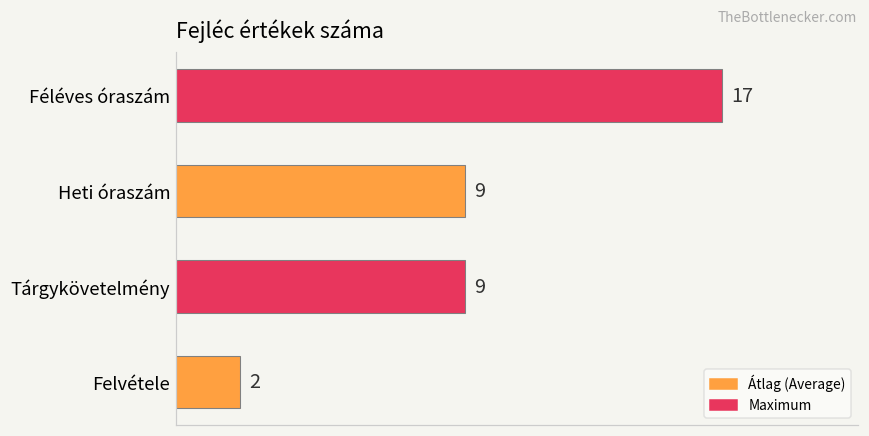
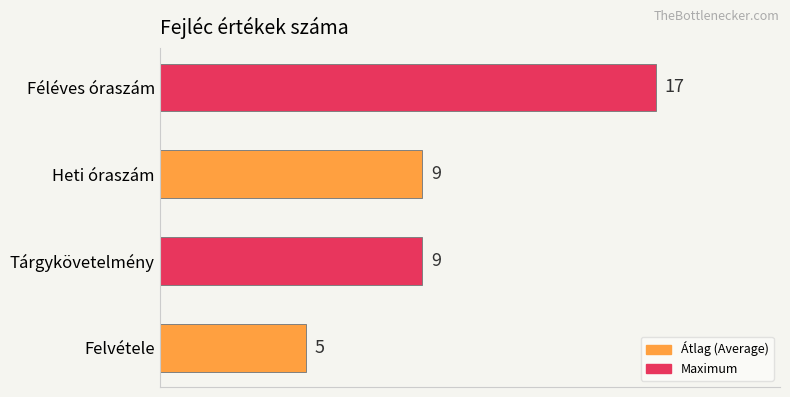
Felvétele: 2 -> 5
